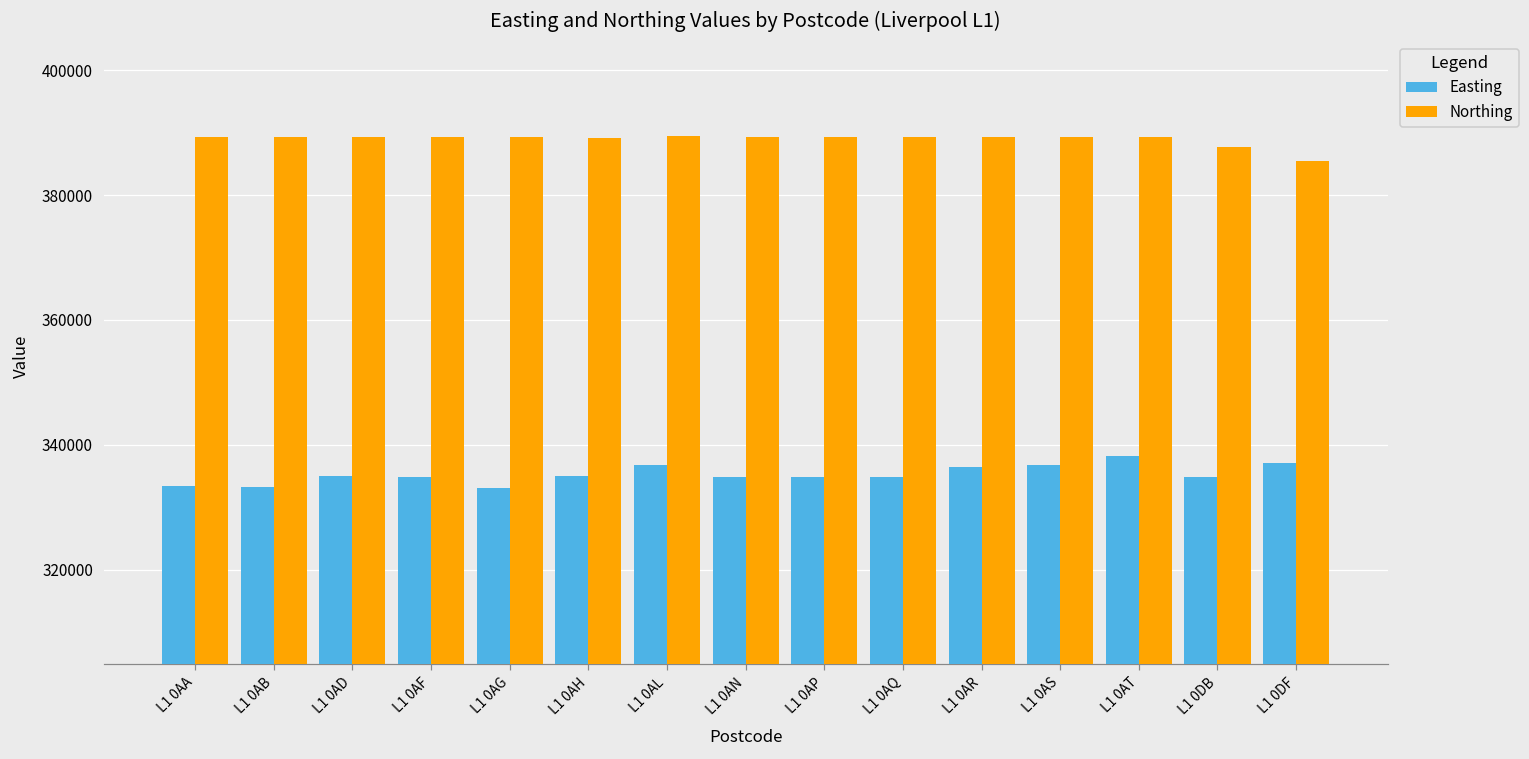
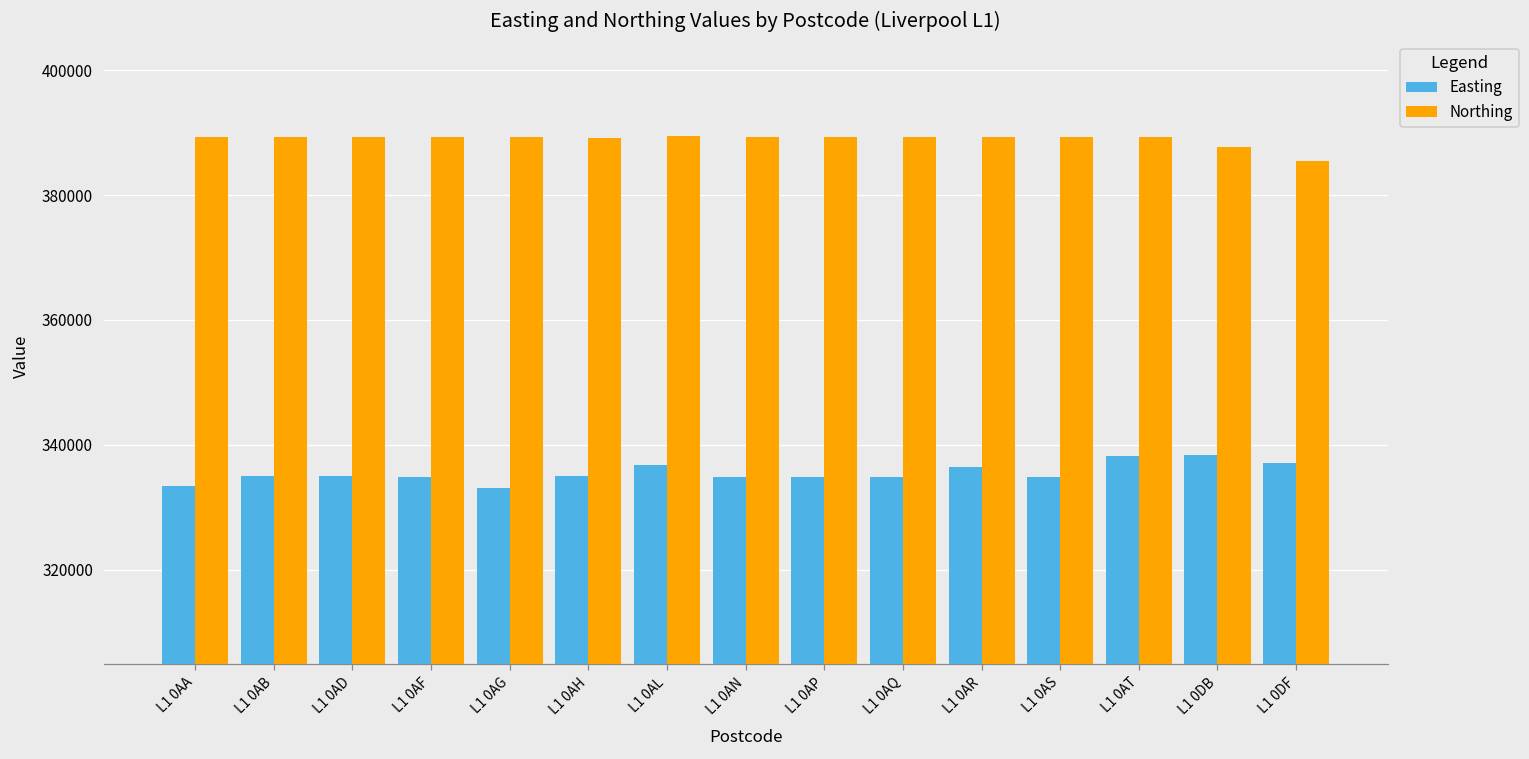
Easting, L1 0AB: 333000 -> 335000
Easting, L1 0AS: 337000 -> 335000
Easting, L1 0DB: 335000 -> 338000
